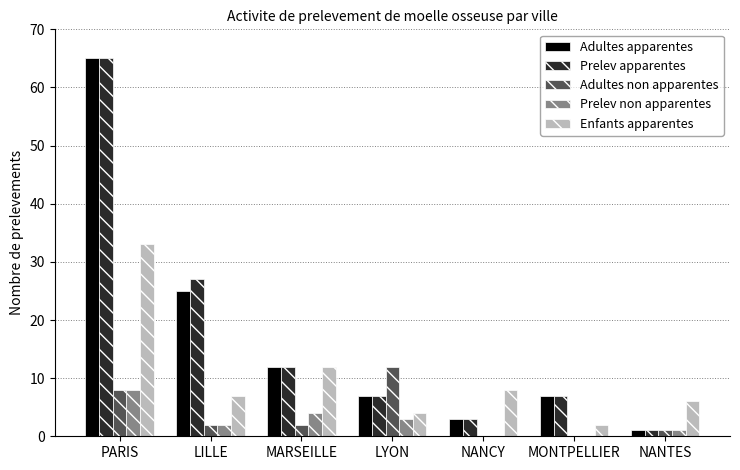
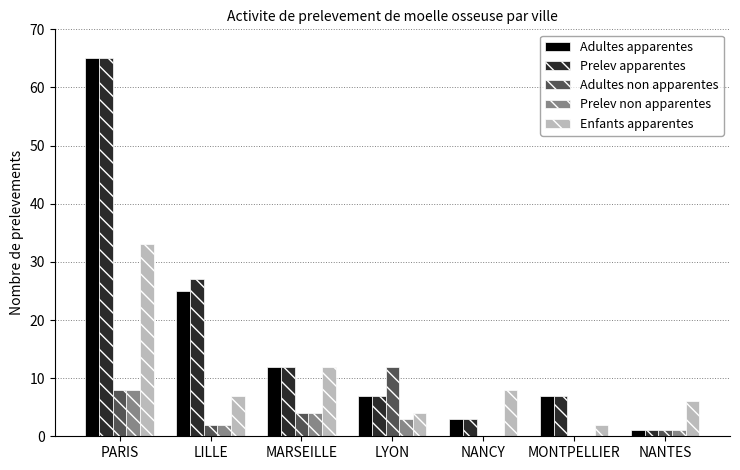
Adultes non apparentes, MARSEILLE: 2 -> 4
